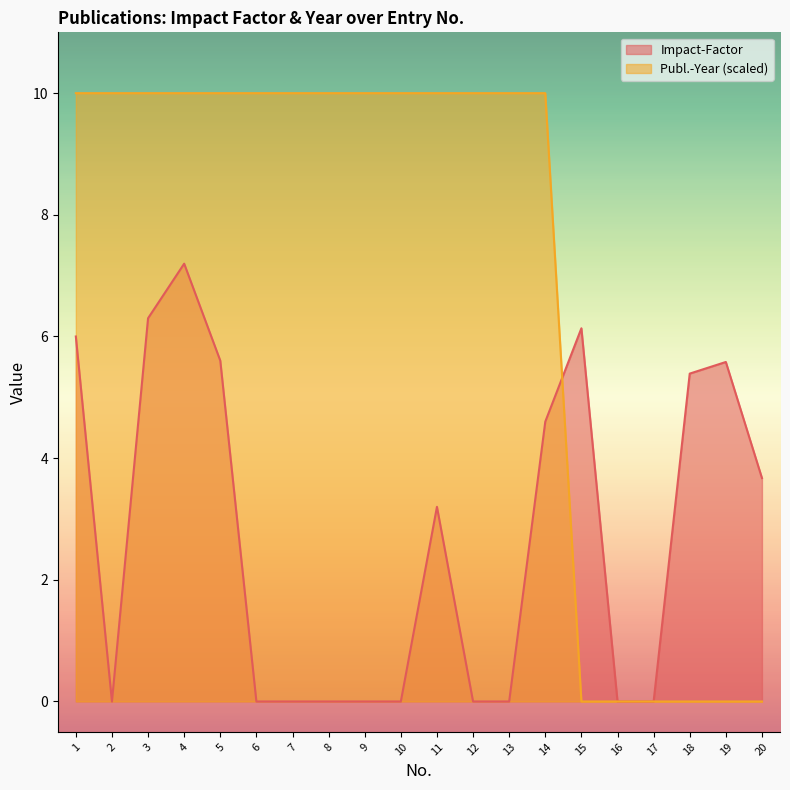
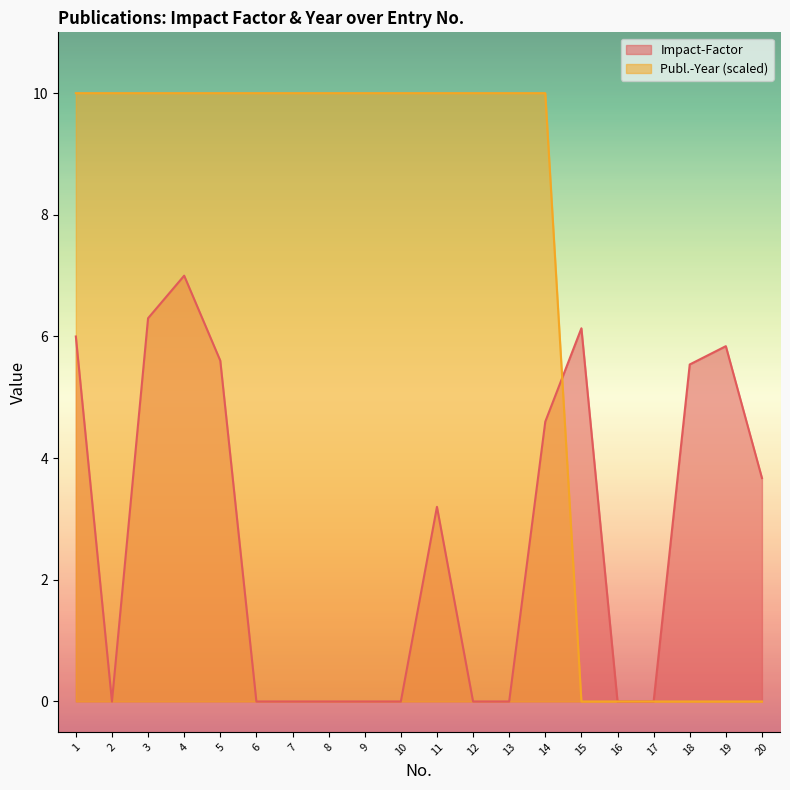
Impact-Factor, 4: 7.2 -> 7.0
Impact-Factor, 18: 5.4 -> 5.5
Impact-Factor, 19: 5.6 -> 5.8
